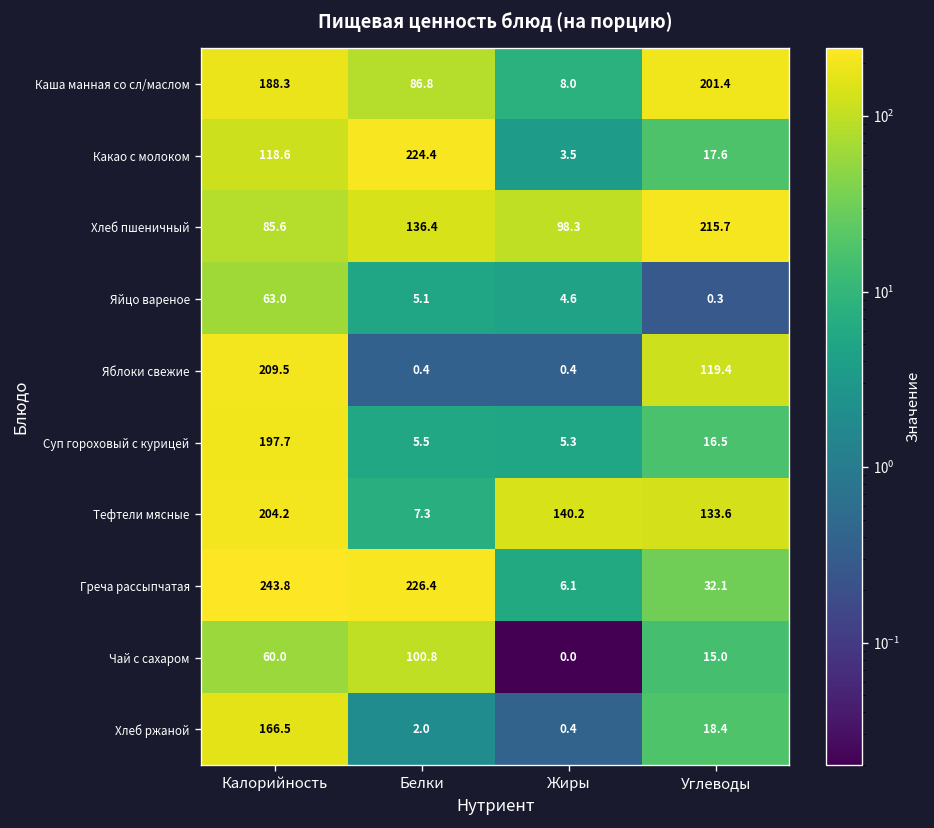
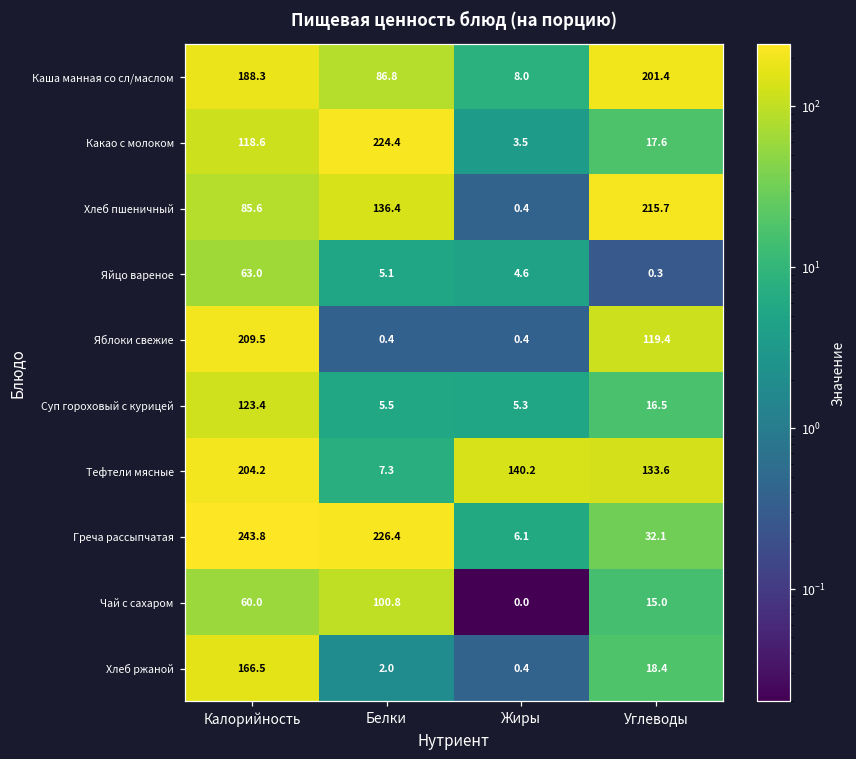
Хлеб пшеничный, Жиры: 98.3 -> 0.4
Суп гороховый с курицей, Калорийность: 197.7 -> 123.4
